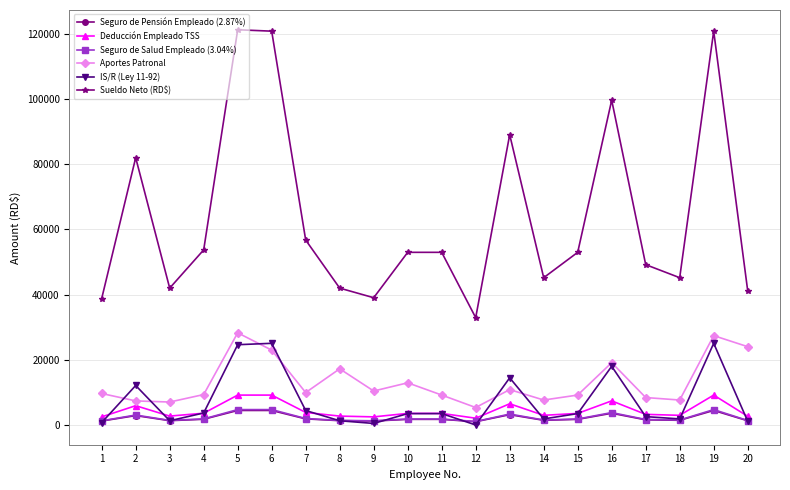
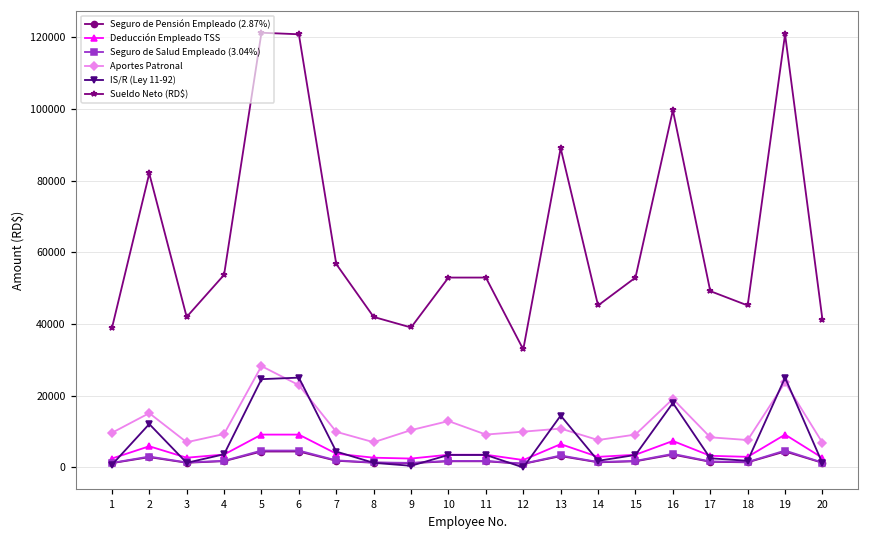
Aportes Patronal, 2: 7000 -> 15000
Aportes Patronal, 8: 17000 -> 7000
Aportes Patronal, 12: 5000 -> 10000
Aportes Patronal, 19: 27000 -> 24000
Aportes Patronal, 20: 24000 -> 7000
